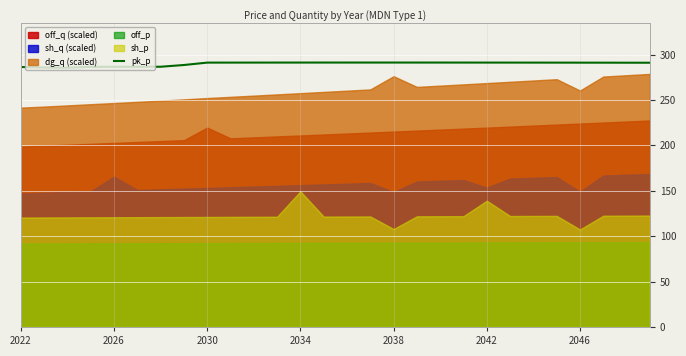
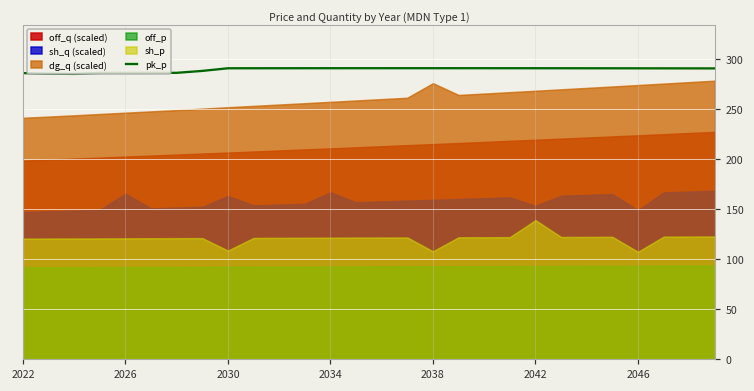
off_q (scaled), 2030: 220 -> 210
sh_q (scaled), 2030: 150 -> 160
sh_p, 2030: 120 -> 110
sh_q (scaled), 2034: 160 -> 170
sh_p, 2034: 150 -> 120
sh_q (scaled), 2038: 150 -> 160
dg_q (scaled), 2046: 260 -> 270
